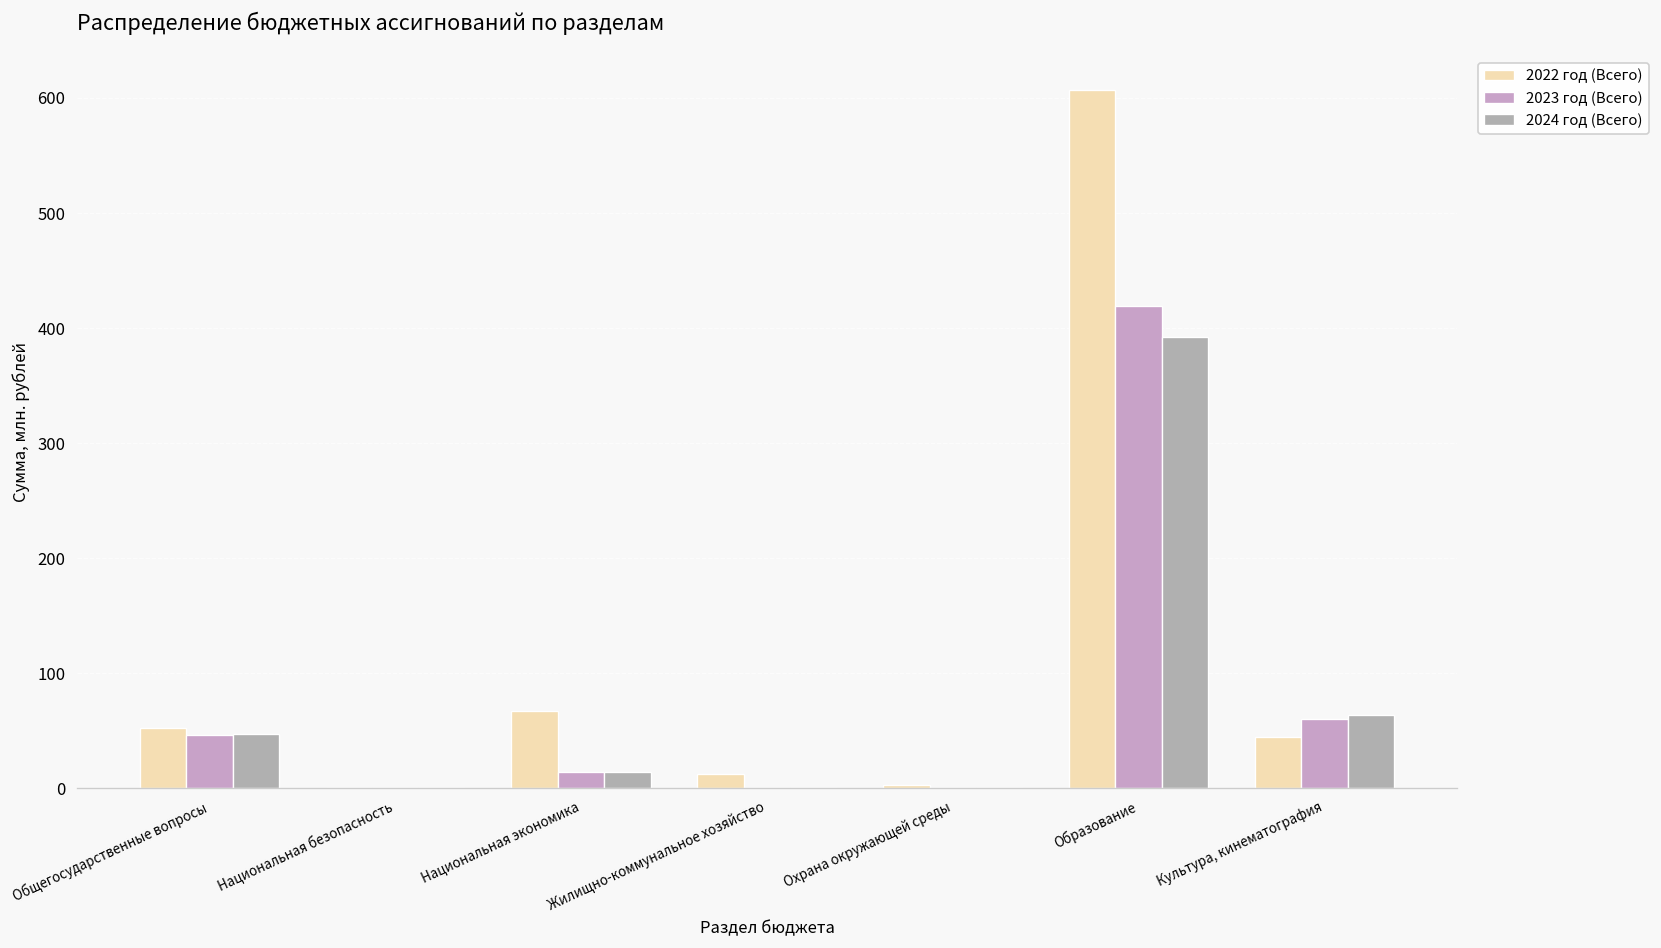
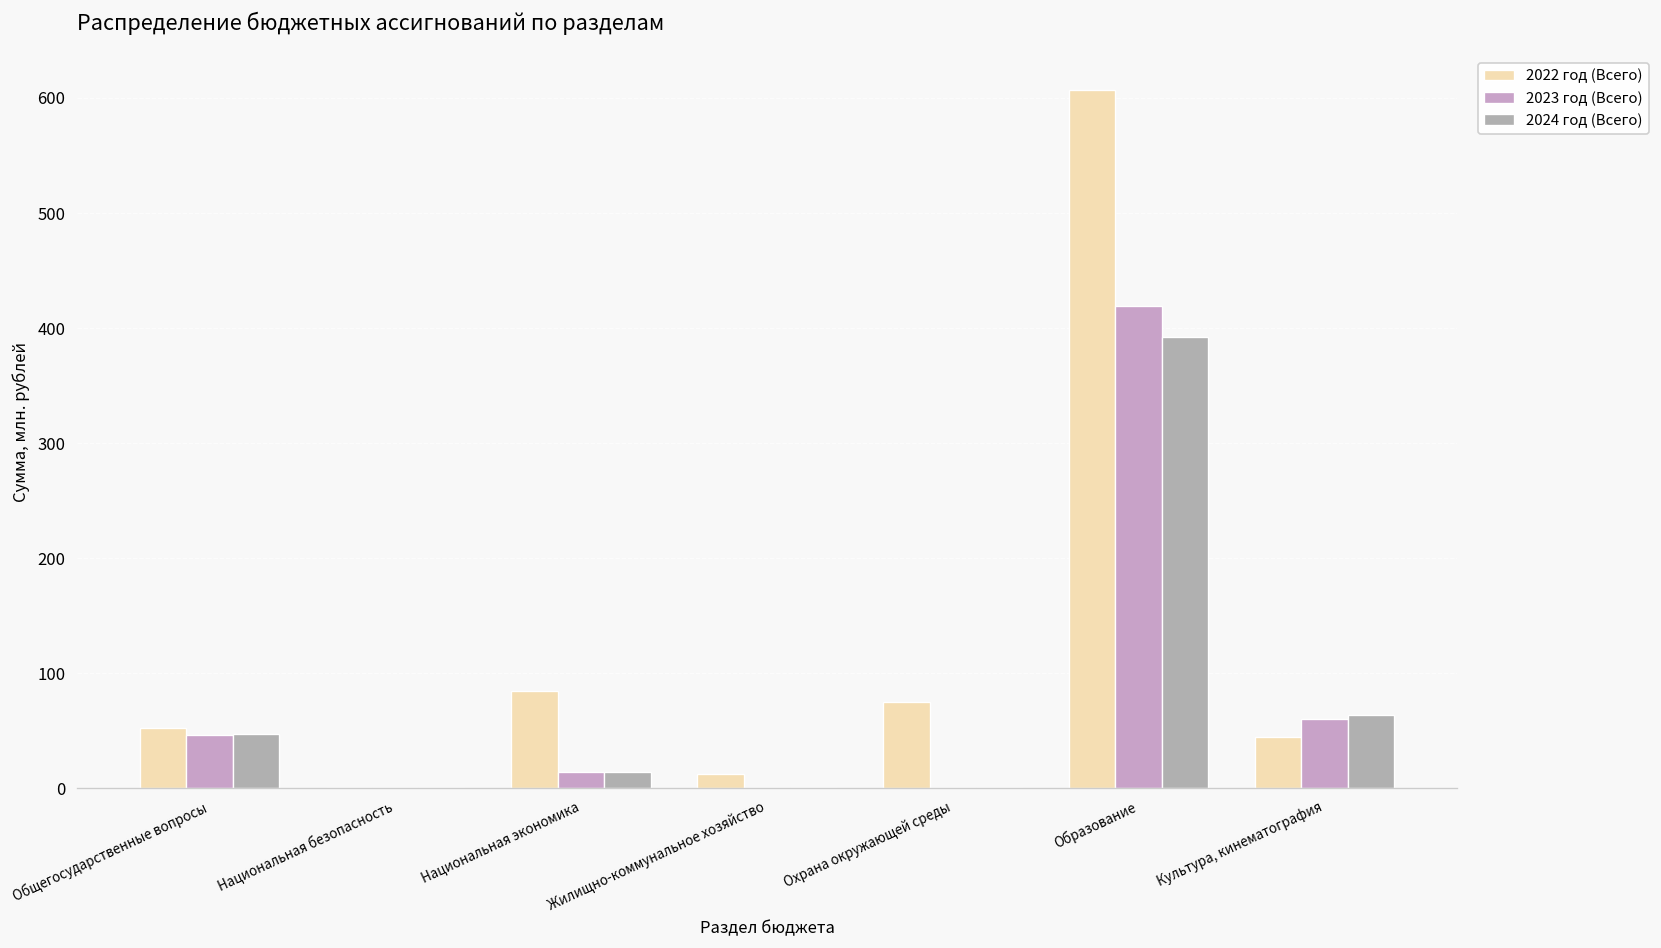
2022 год (Всего), Национальная экономика: 70 -> 90
2022 год (Всего), Охрана окружающей среды: 0 -> 80
